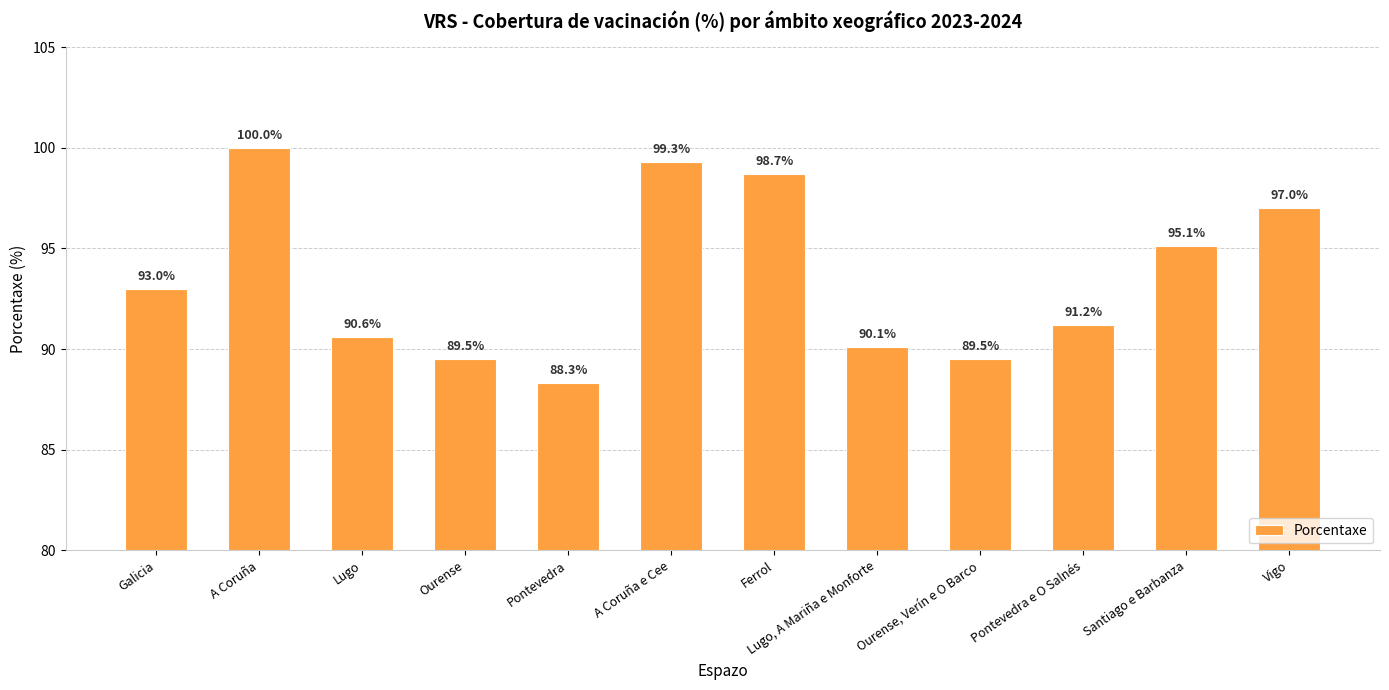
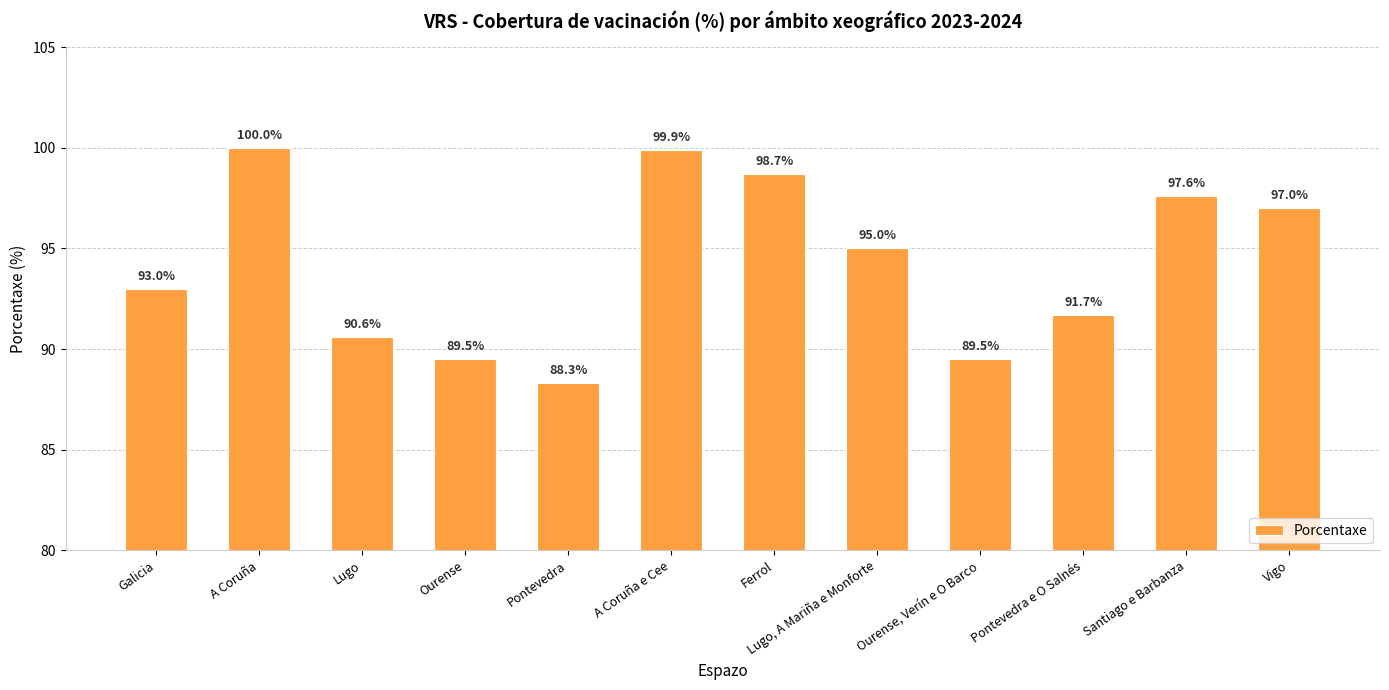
A Coruña e Cee: 99.3% -> 99.9%
Lugo, A Mariña e Monforte: 90.1% -> 95.0%
Pontevedra e O Salnés: 91.2% -> 91.7%
Santiago e Barbanza: 95.1% -> 97.6%
